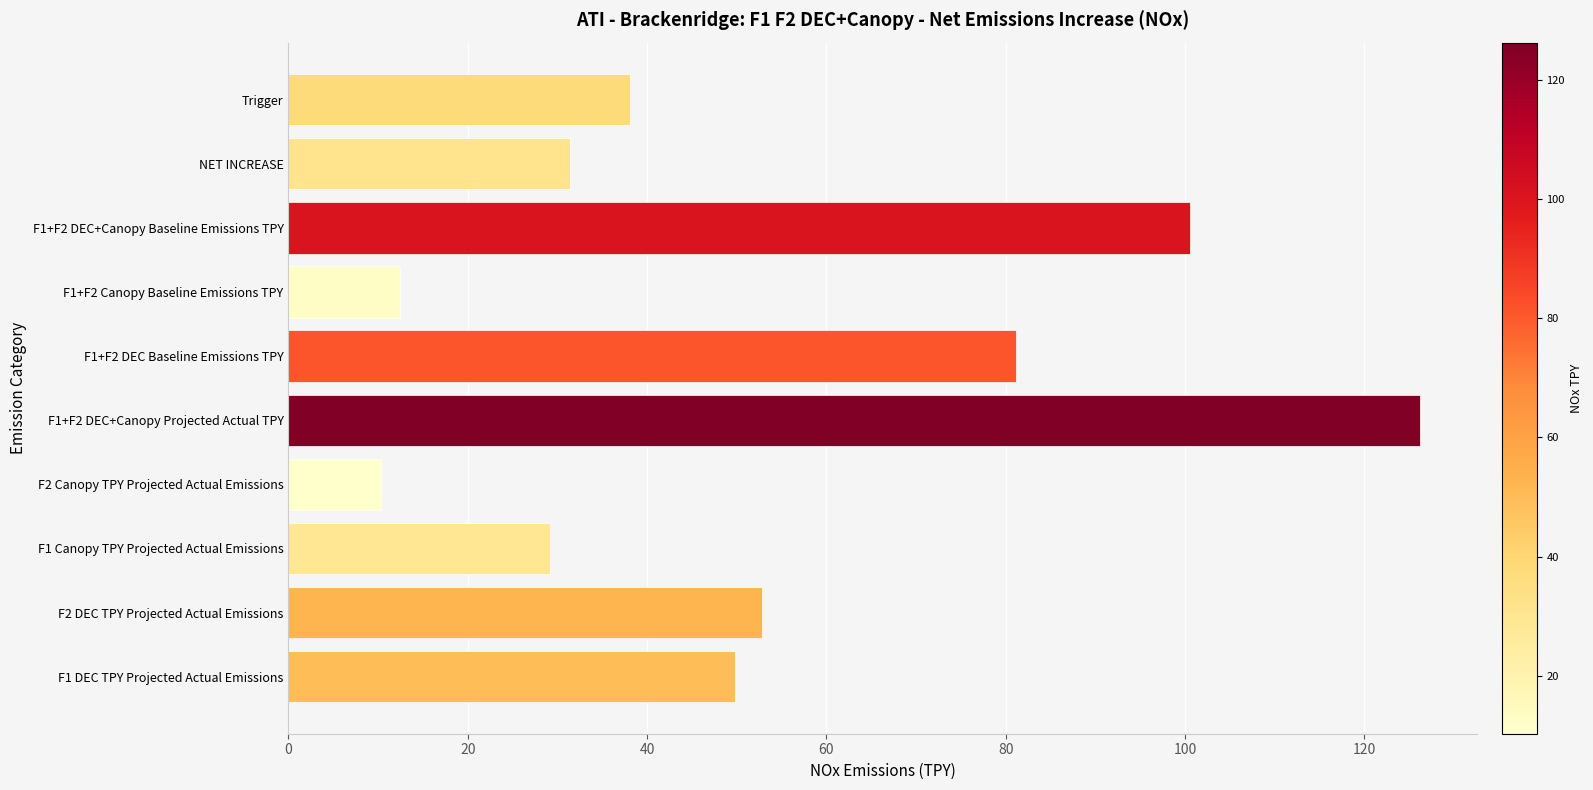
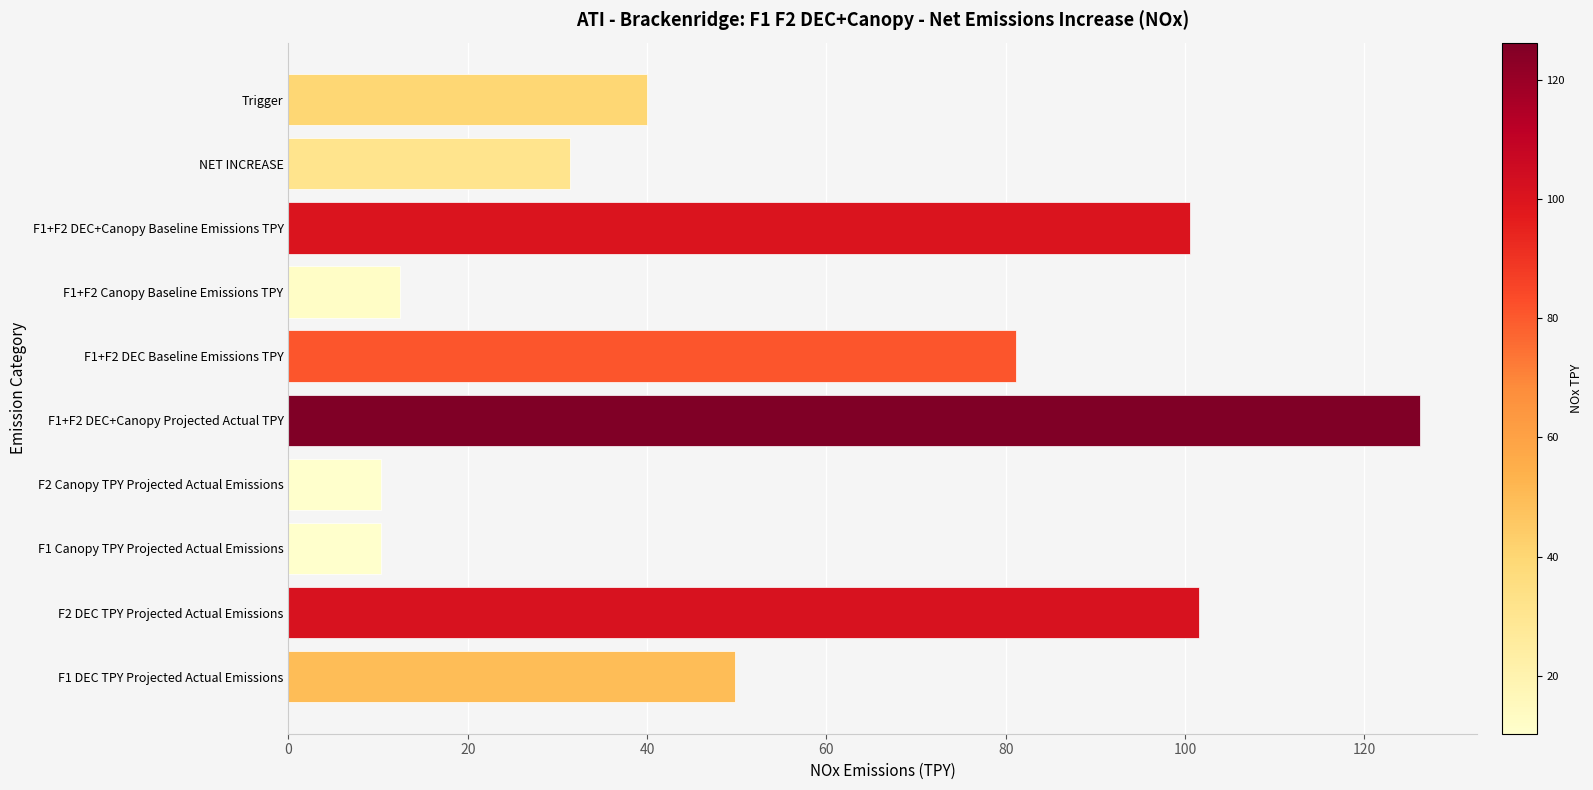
Trigger: 38 -> 40
F1 Canopy TPY Projected Actual Emissions: 29 -> 10
F2 DEC TPY Projected Actual Emissions: 53 -> 102
